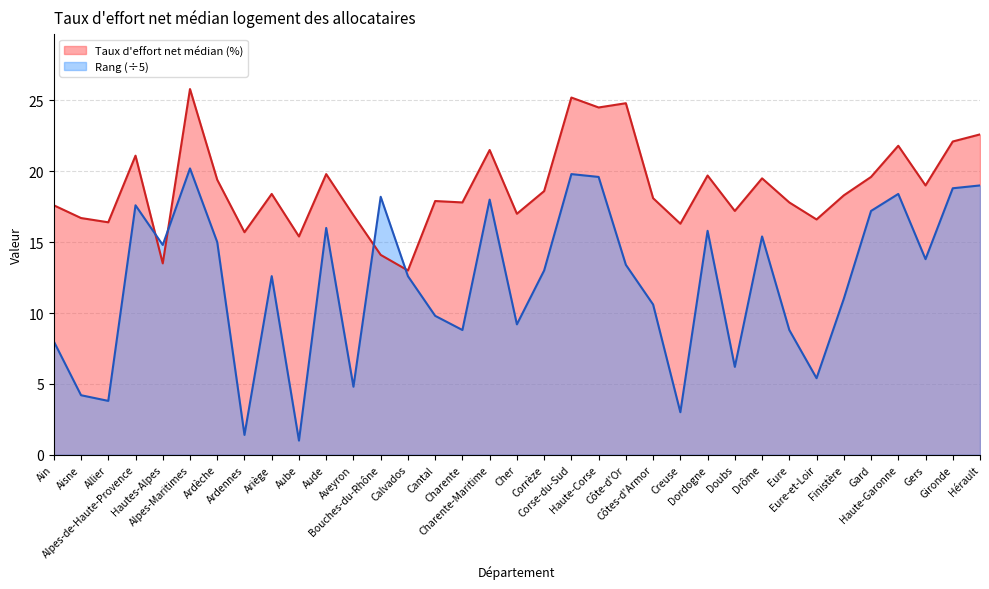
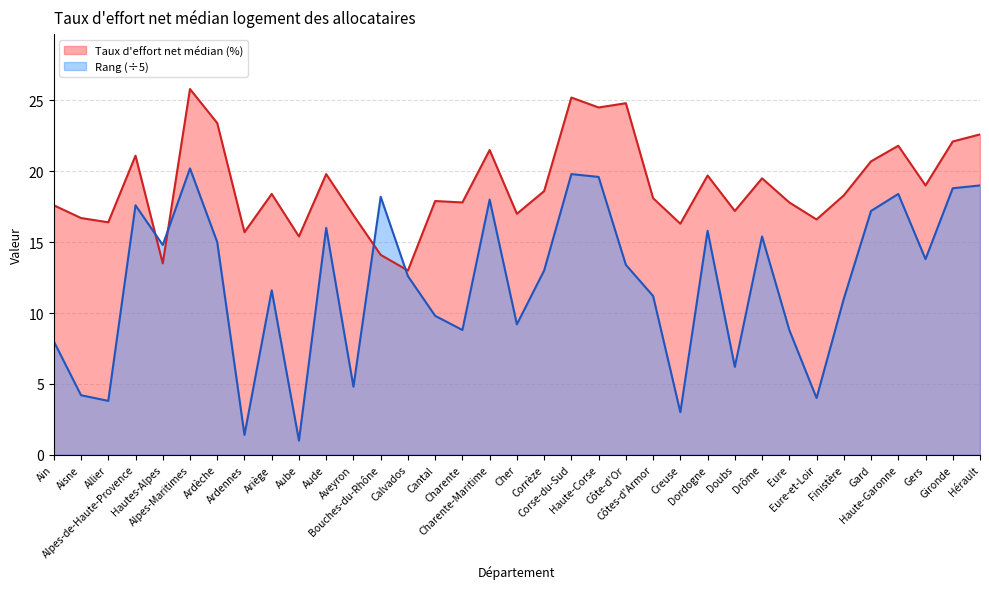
Taux d'effort net médian (%), Ardèche: 19.4 -> 23.4
Rang (÷5), Ariège: 12.6 -> 11.6
Rang (÷5), Côtes-d'Armor: 10.6 -> 11.2
Rang (÷5), Eure-et-Loir: 5.4 -> 4.0
Taux d'effort net médian (%), Gard: 19.6 -> 20.7
